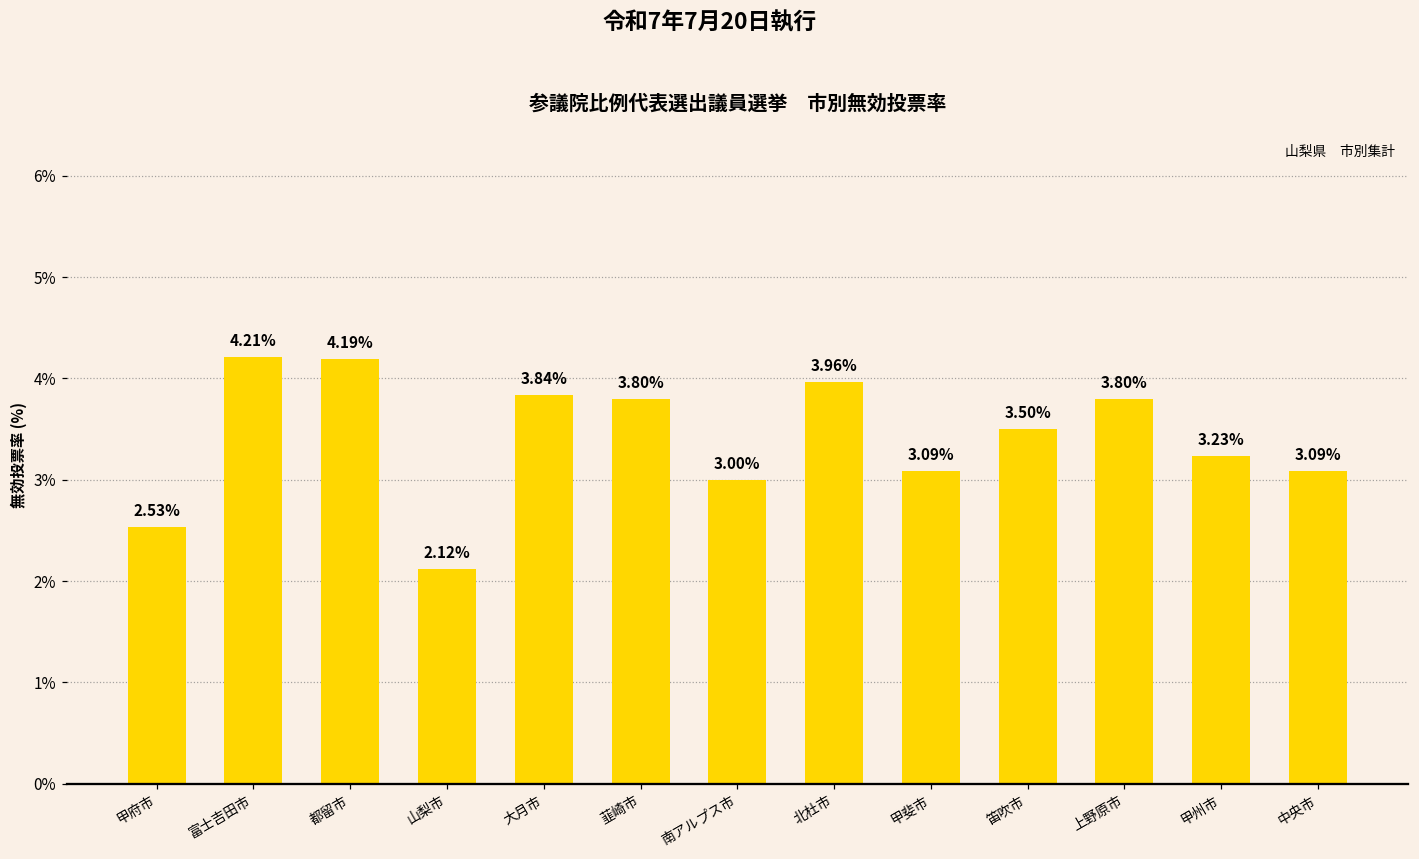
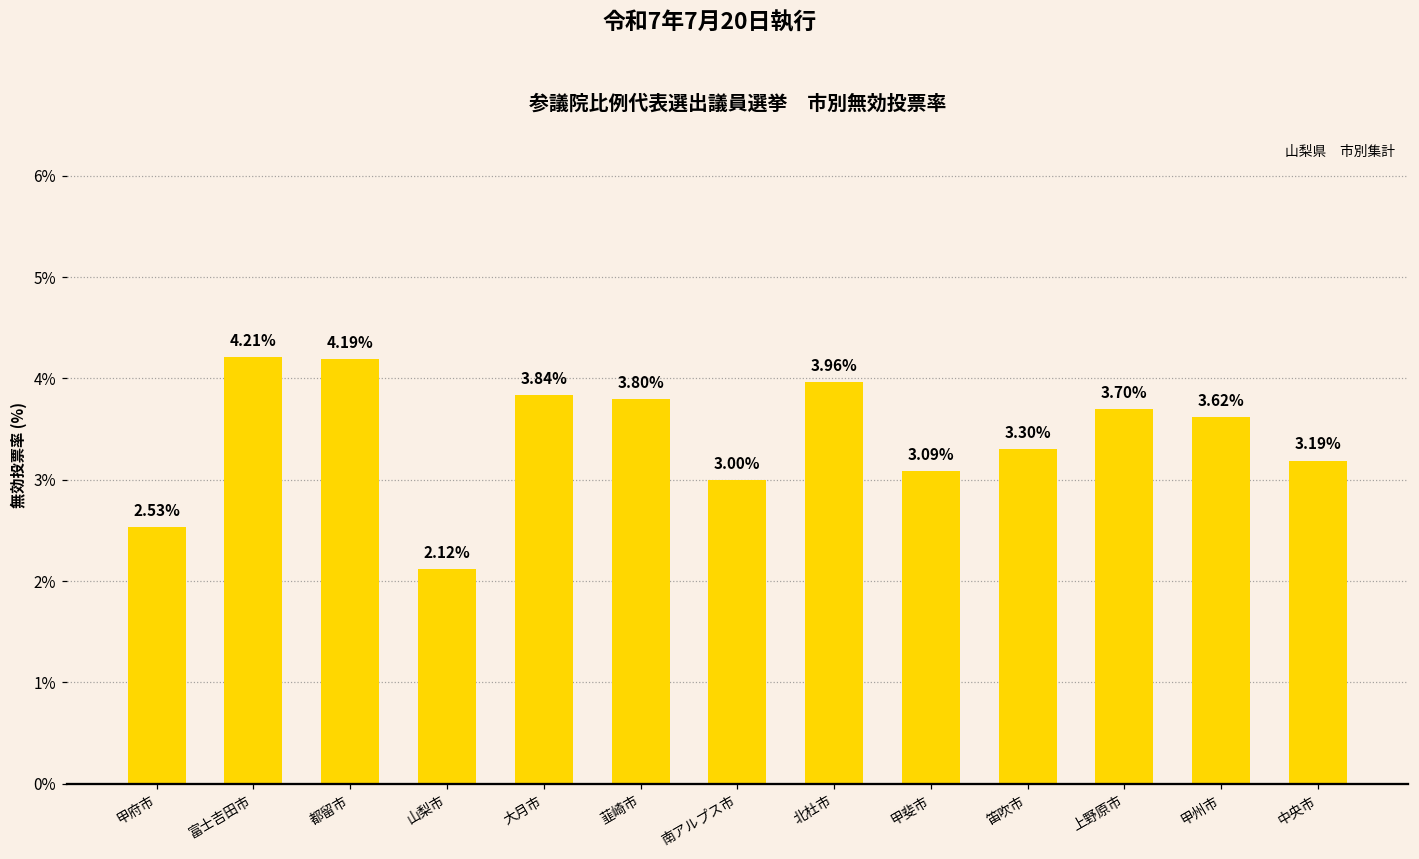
笛吹市: 3.50% -> 3.30%
上野原市: 3.80% -> 3.70%
甲州市: 3.23% -> 3.62%
中央市: 3.09% -> 3.19%
